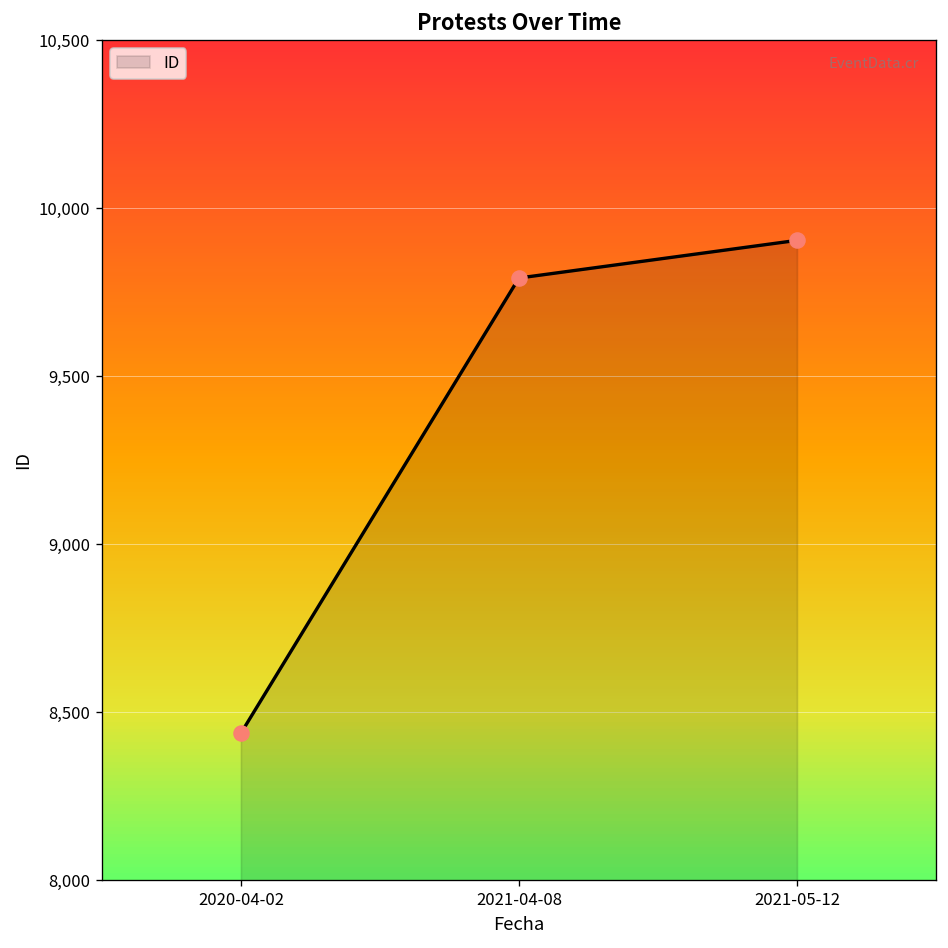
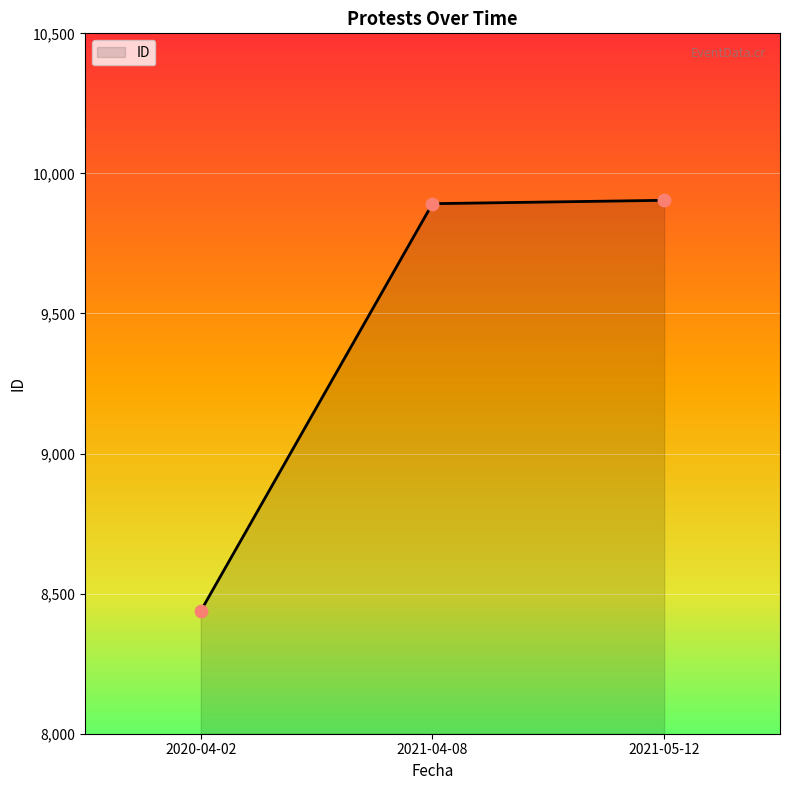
2021-04-08: 9,790 -> 9,890
